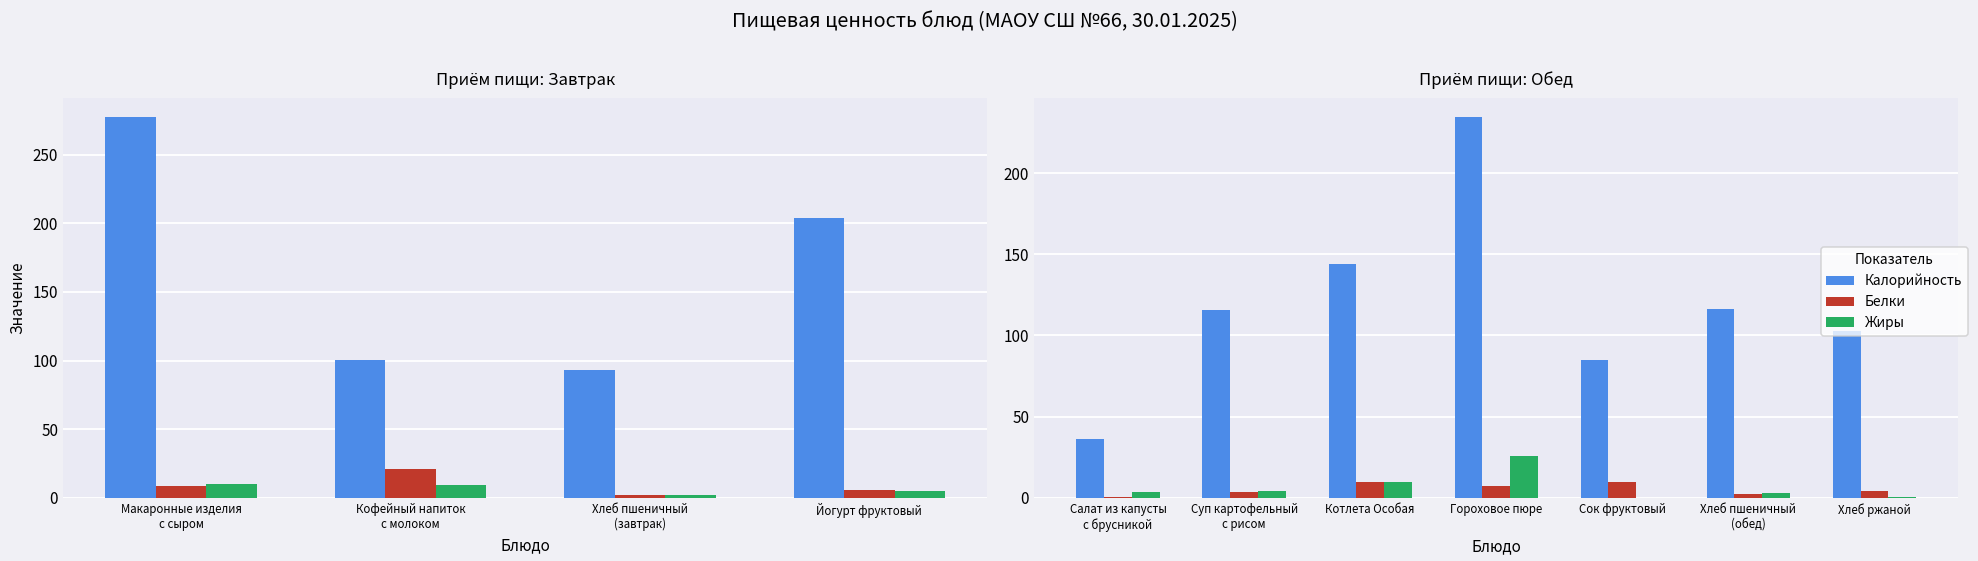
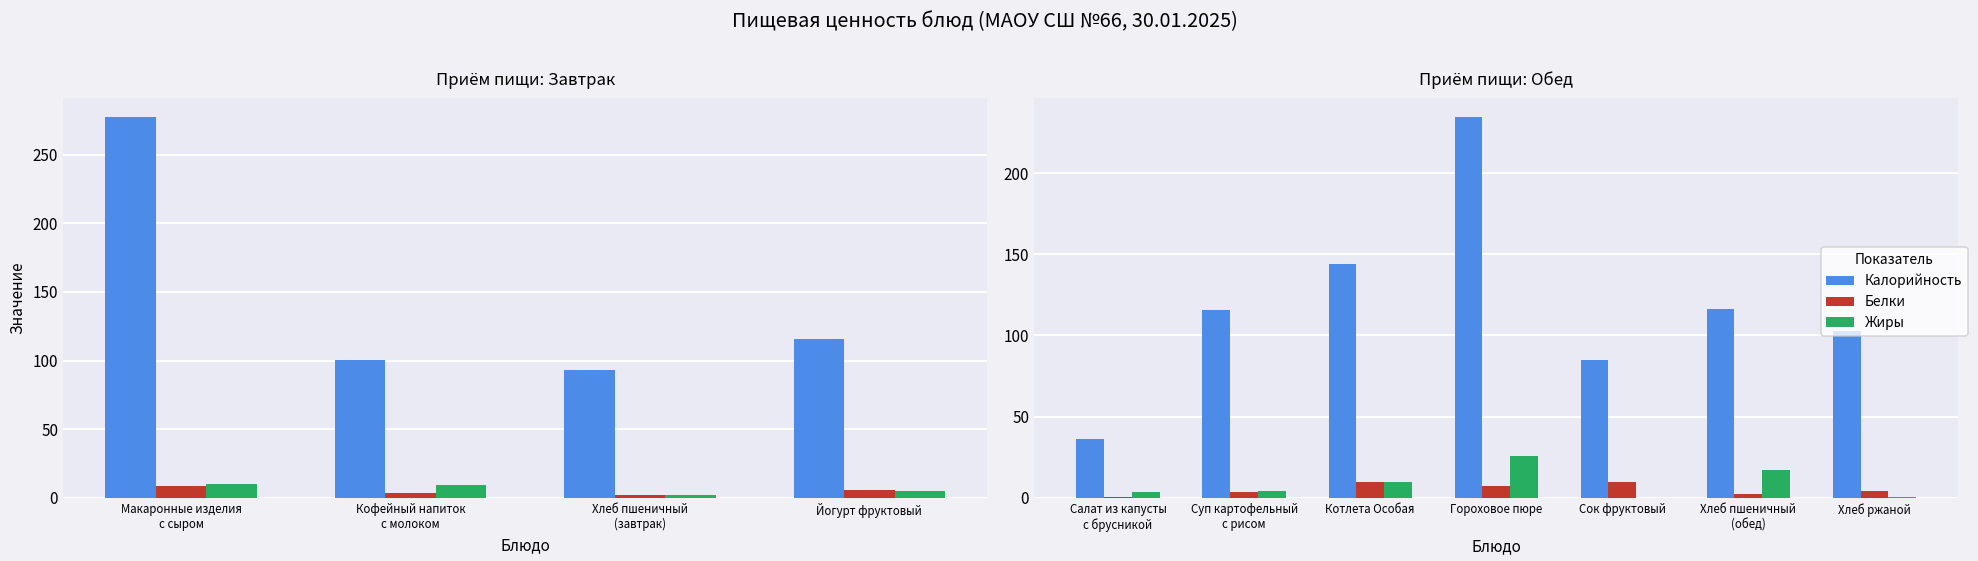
Приём пищи: Завтрак, Белки, Кофейный напиток с молоком: 21 -> 3
Приём пищи: Завтрак, Калорийность, Йогурт фруктовый: 204 -> 116
Приём пищи: Обед, Жиры, Хлеб пшеничный (обед): 3 -> 17
